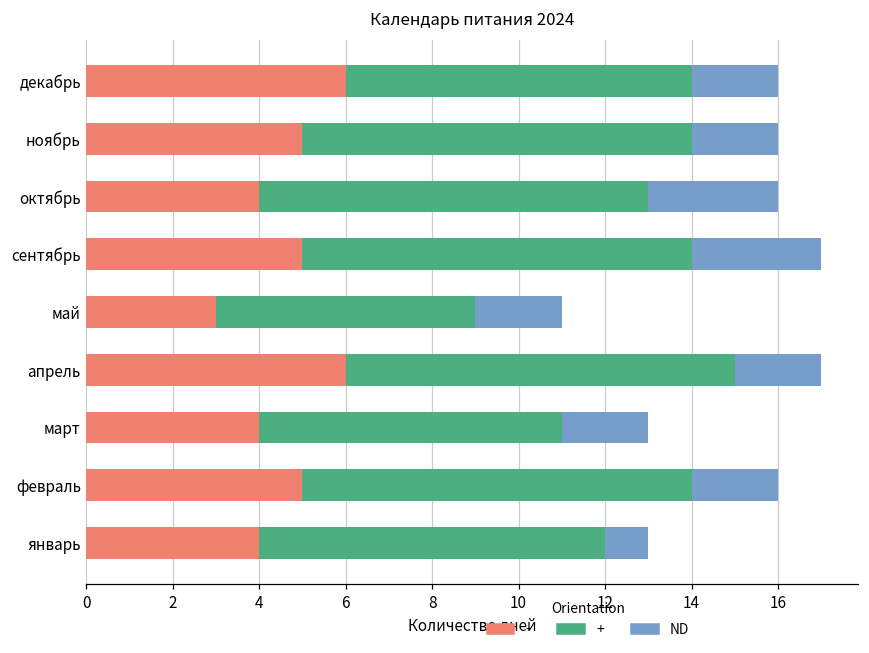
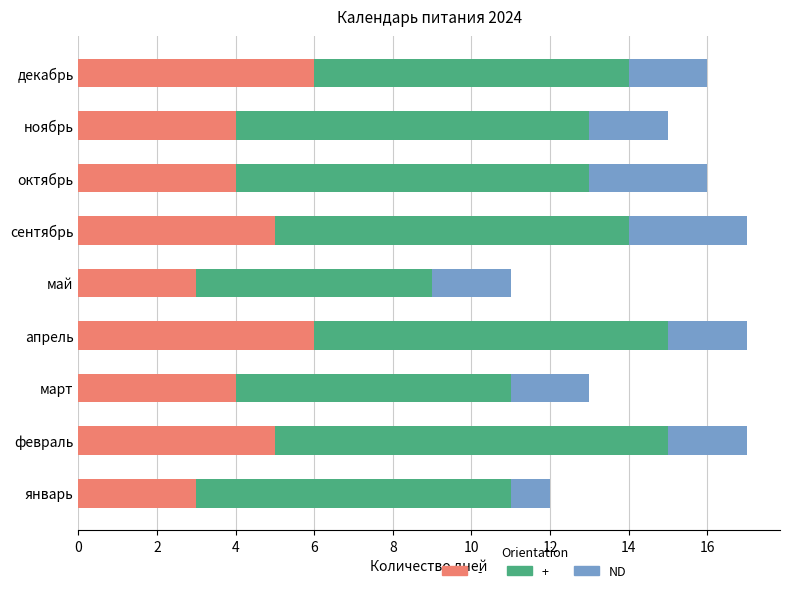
-, ноябрь: 5 -> 4
+, февраль: 9 -> 10
-, январь: 4 -> 3
